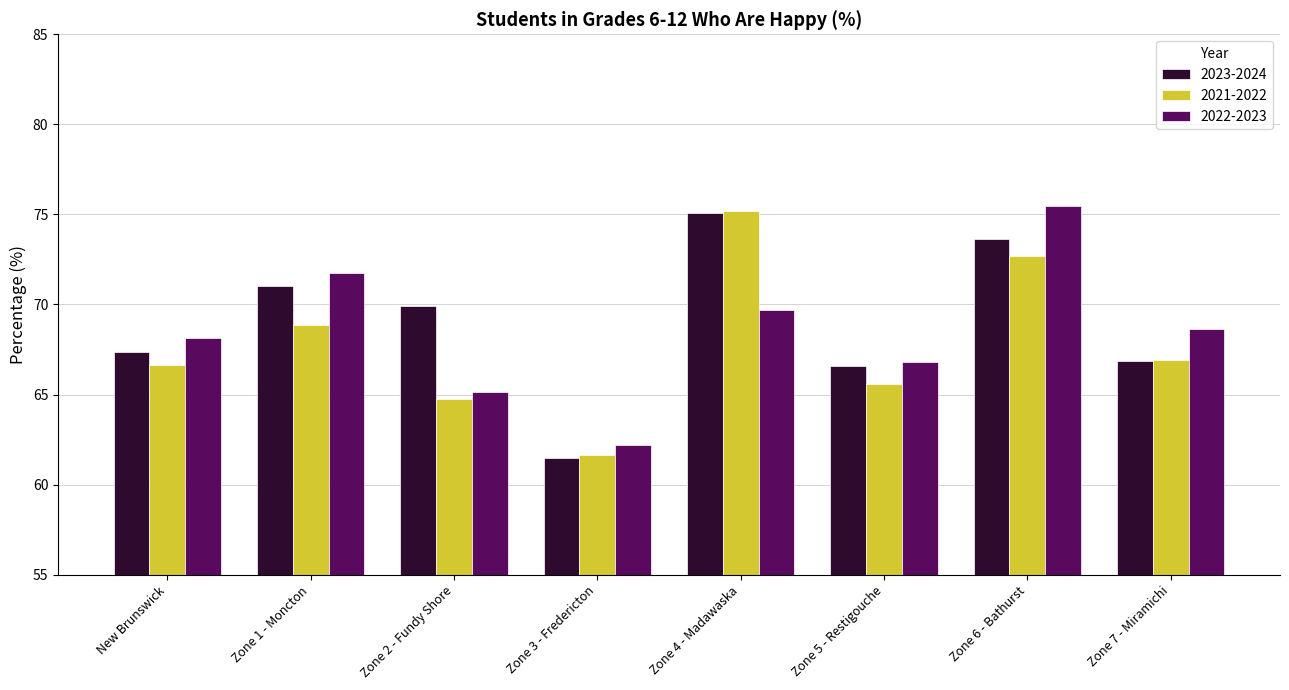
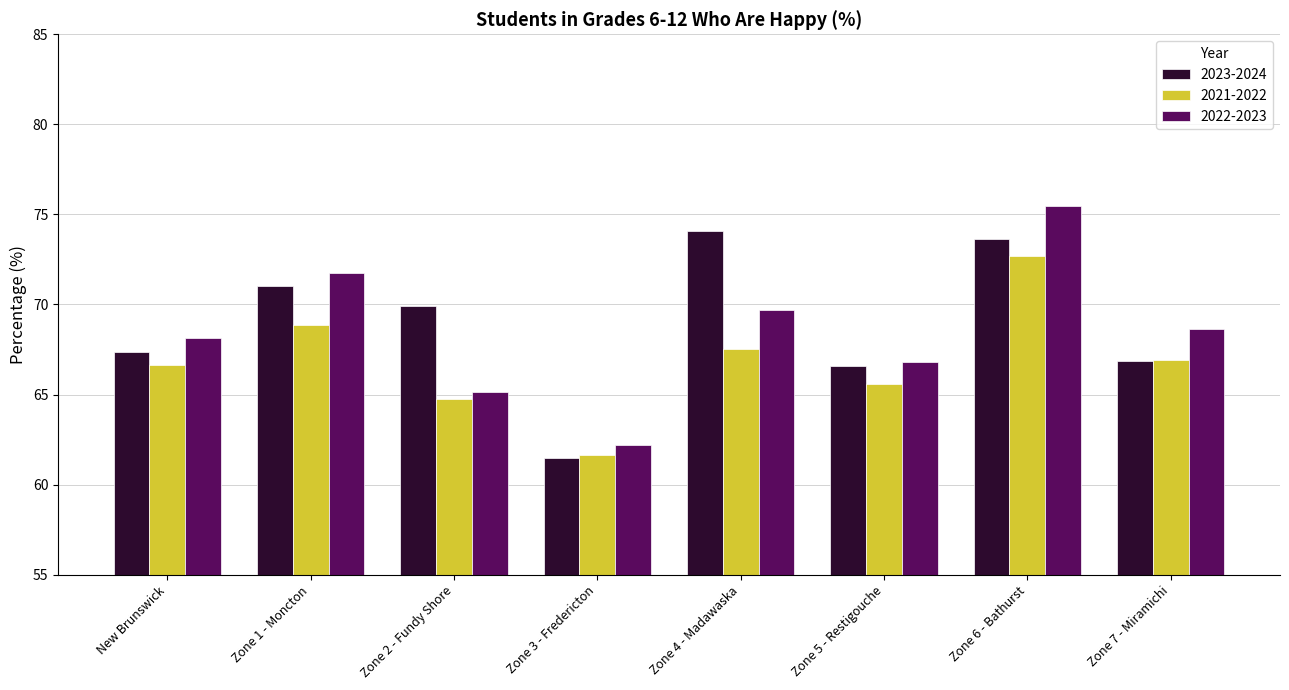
2023-2024, Zone 4 - Madawaska: 75.1 -> 74.1
2021-2022, Zone 4 - Madawaska: 75.2 -> 67.5
